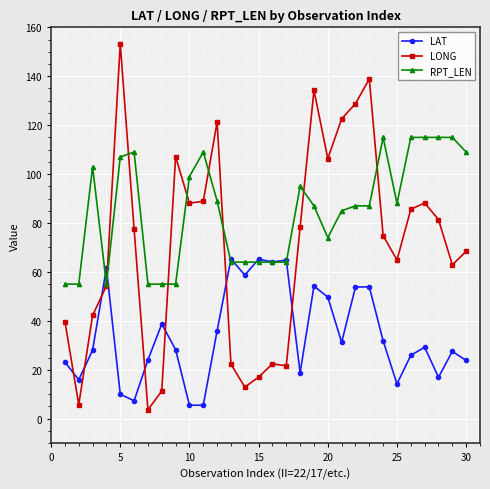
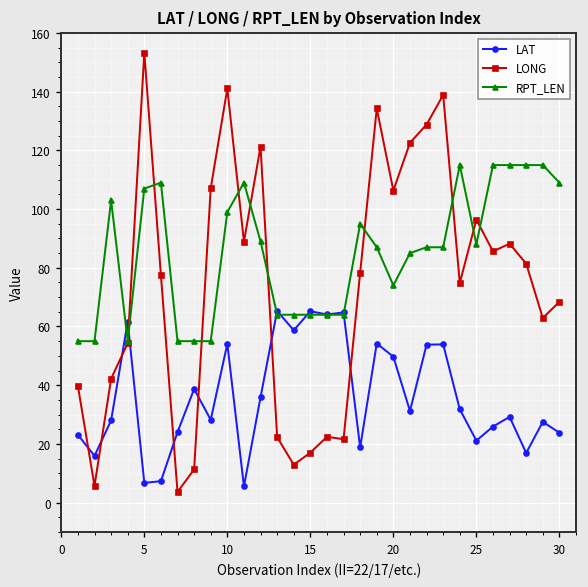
LAT, 5: 10 -> 7
LAT, 10: 6 -> 54
LONG, 10: 88 -> 141
LAT, 25: 14 -> 21
LONG, 25: 65 -> 96
